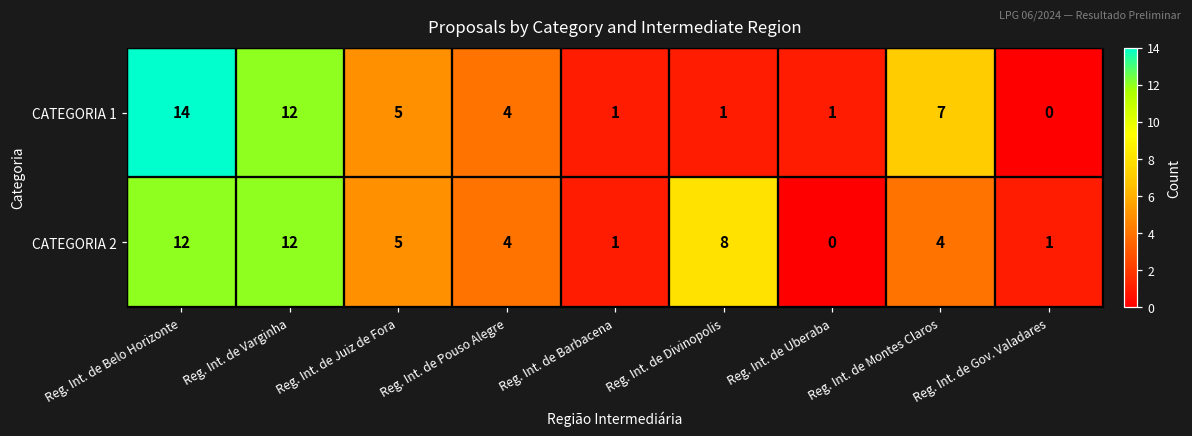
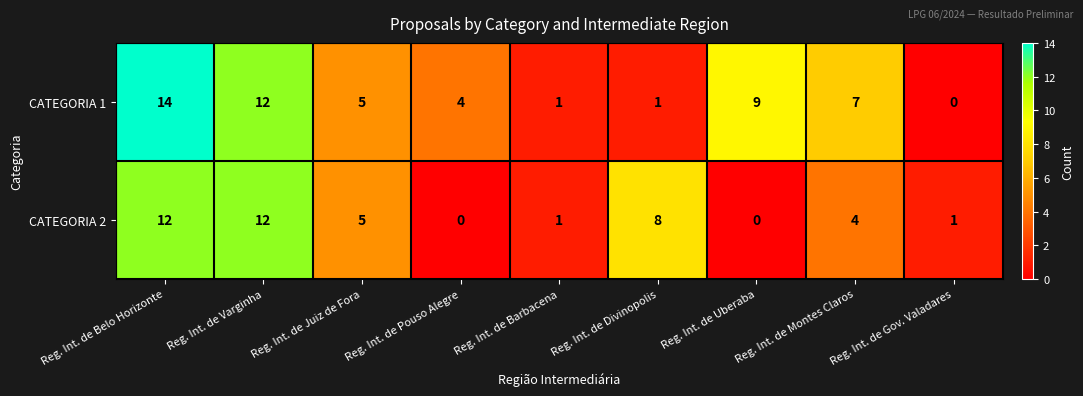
CATEGORIA 1, Reg. Int. de Uberaba: 1 -> 9
CATEGORIA 2, Reg. Int. de Pouso Alegre: 4 -> 0
